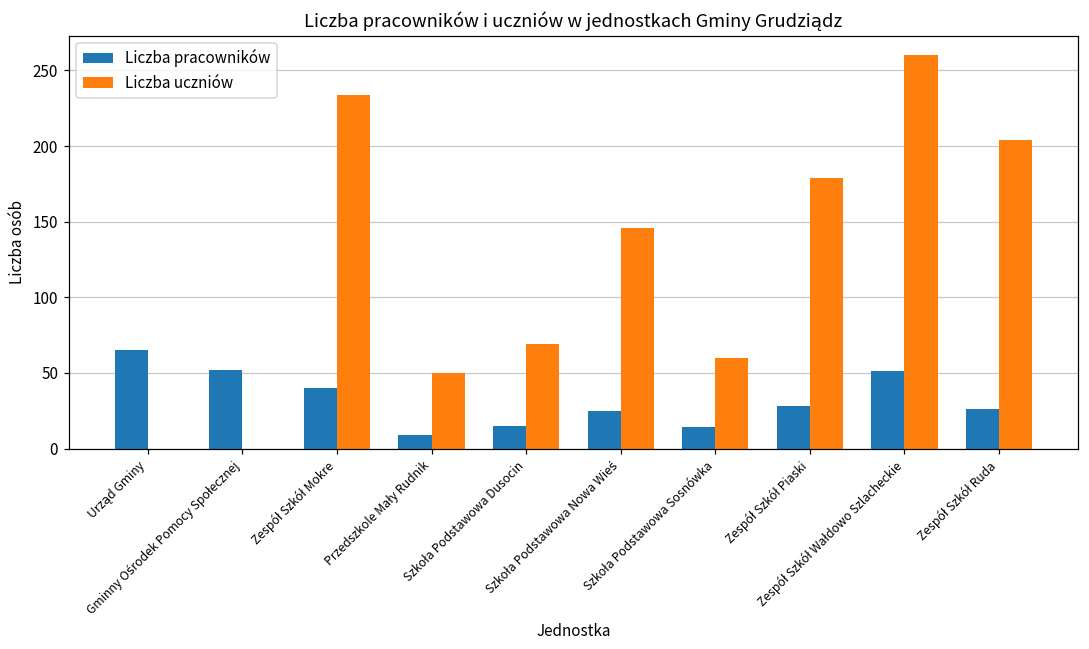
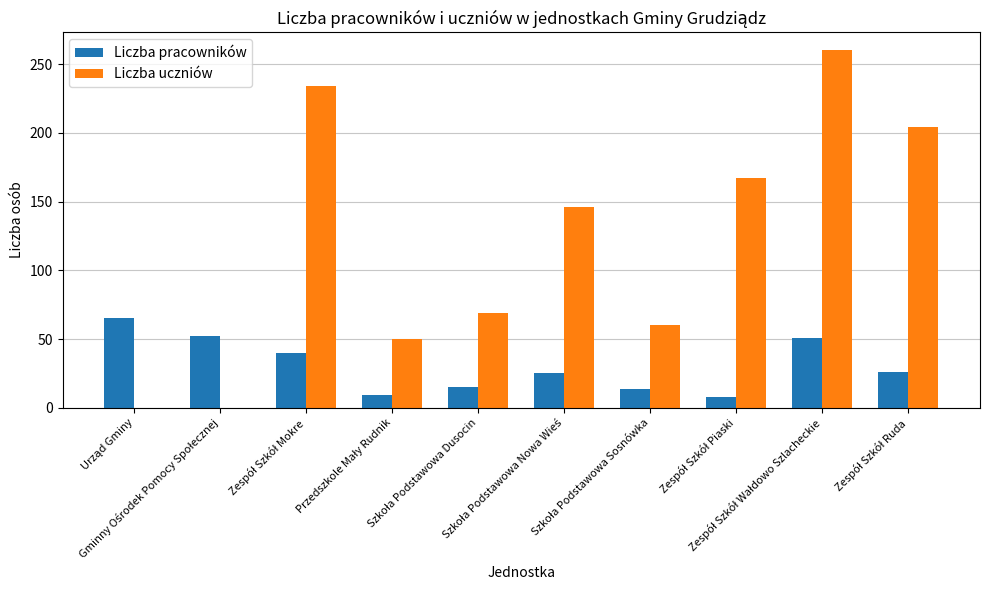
Liczba pracowników, Zespół Szkół Piaski: 28 -> 8
Liczba uczniów, Zespół Szkół Piaski: 179 -> 167
